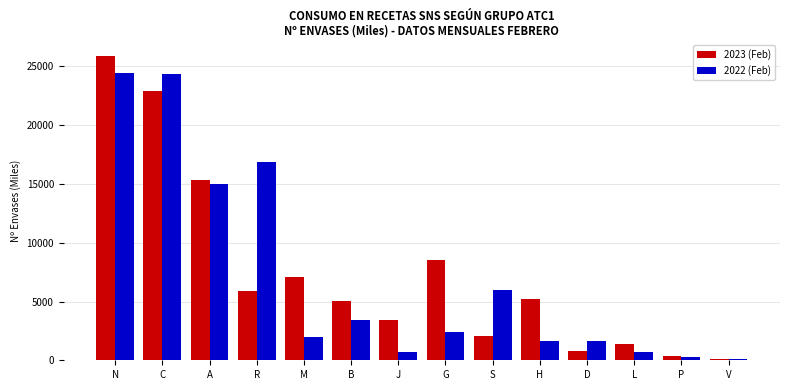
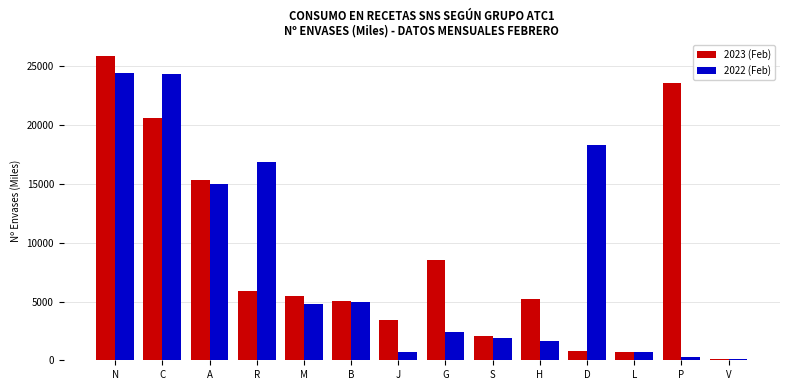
2023 (Feb), C: 22900 -> 20600
2023 (Feb), M: 7100 -> 5500
2022 (Feb), M: 2000 -> 4700
2022 (Feb), B: 3400 -> 4900
2022 (Feb), S: 6000 -> 1900
2022 (Feb), D: 1600 -> 18300
2023 (Feb), L: 1400 -> 700
2023 (Feb), P: 300 -> 23600
